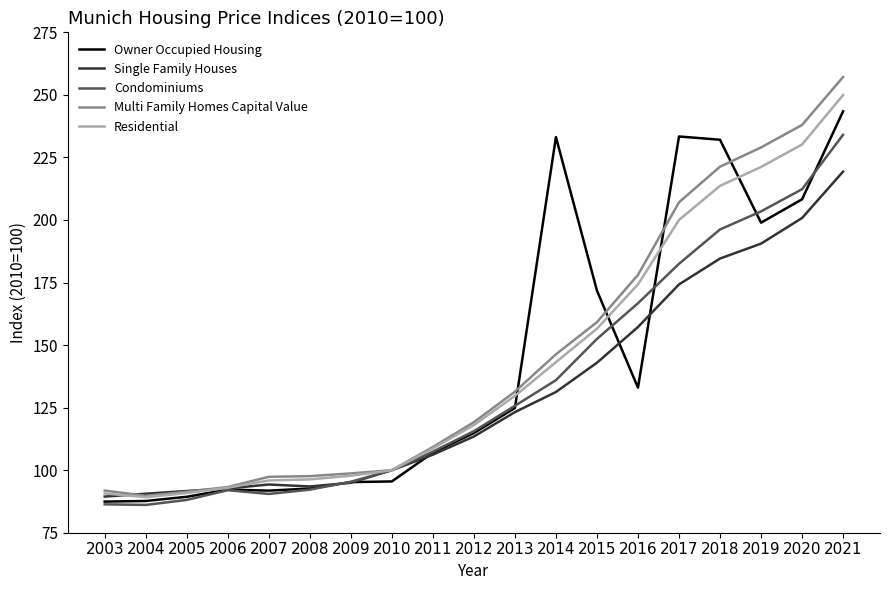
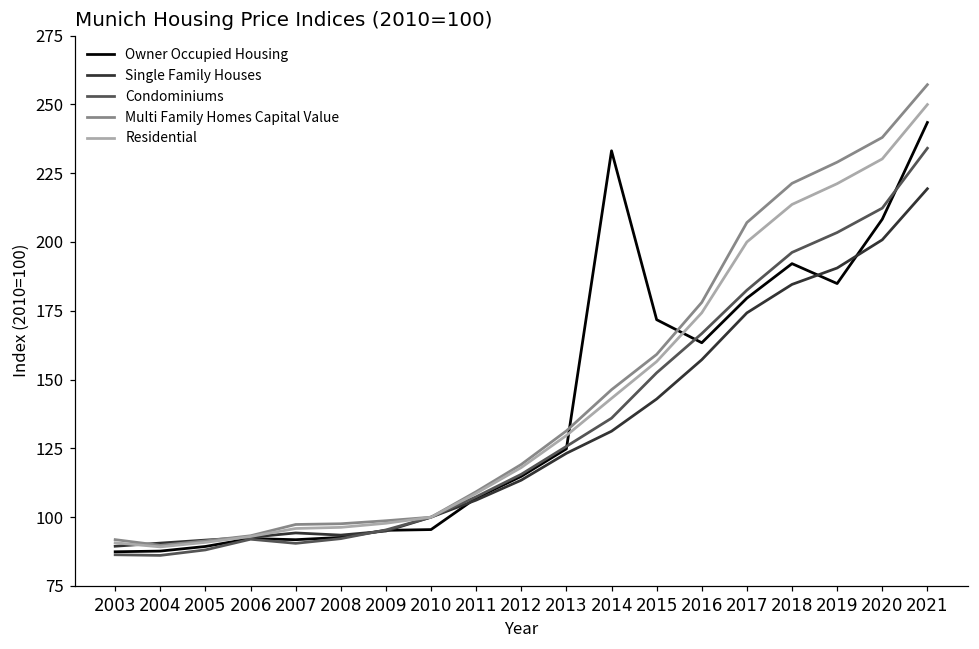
Owner Occupied Housing, 2016: 133 -> 163
Owner Occupied Housing, 2017: 233 -> 180
Owner Occupied Housing, 2018: 232 -> 192
Owner Occupied Housing, 2019: 199 -> 185
